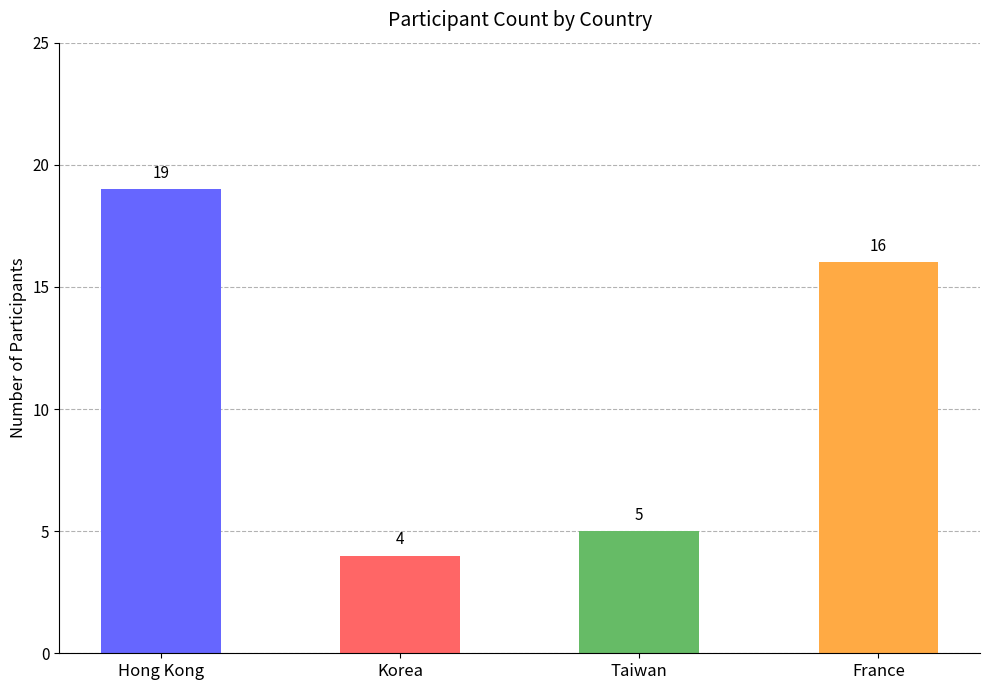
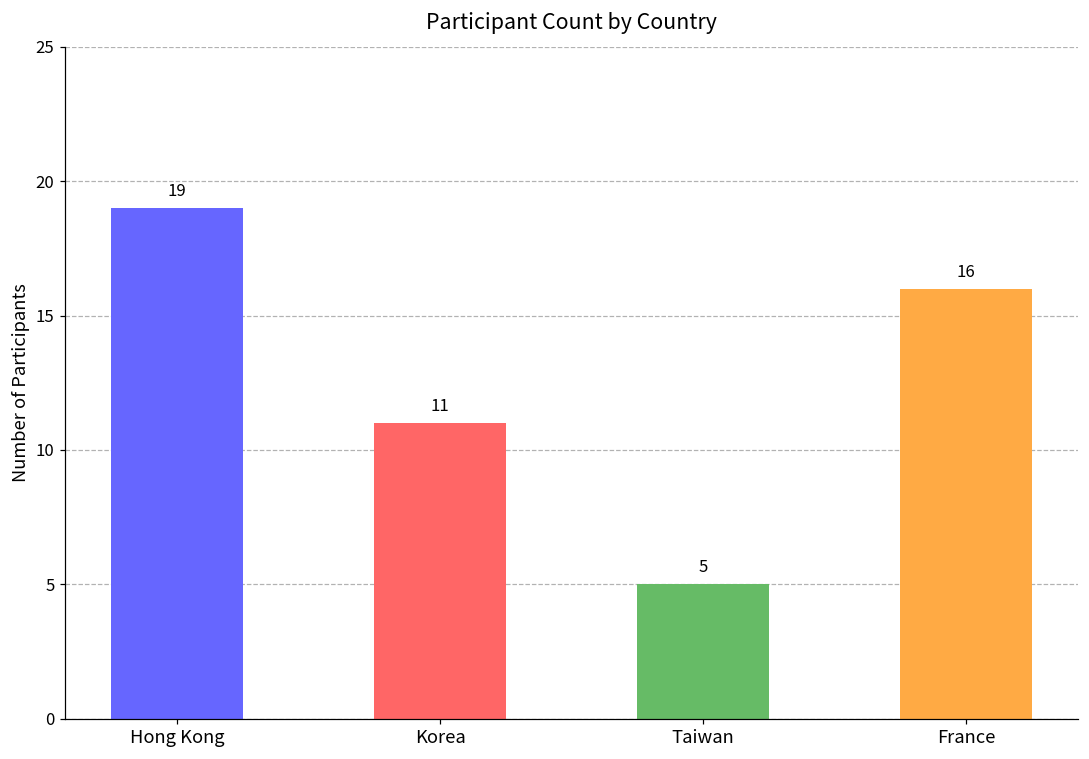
Korea: 4 -> 11
